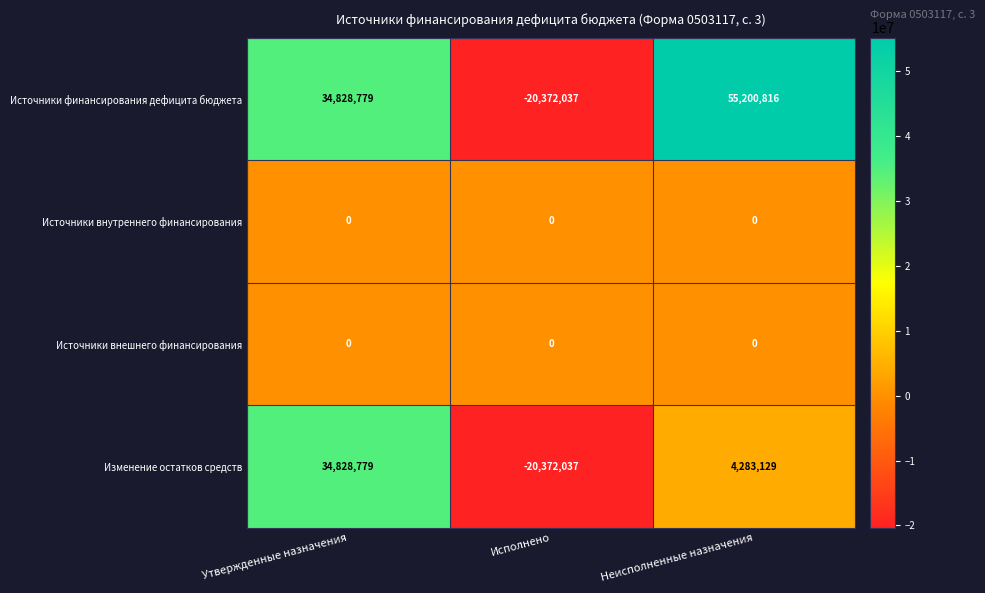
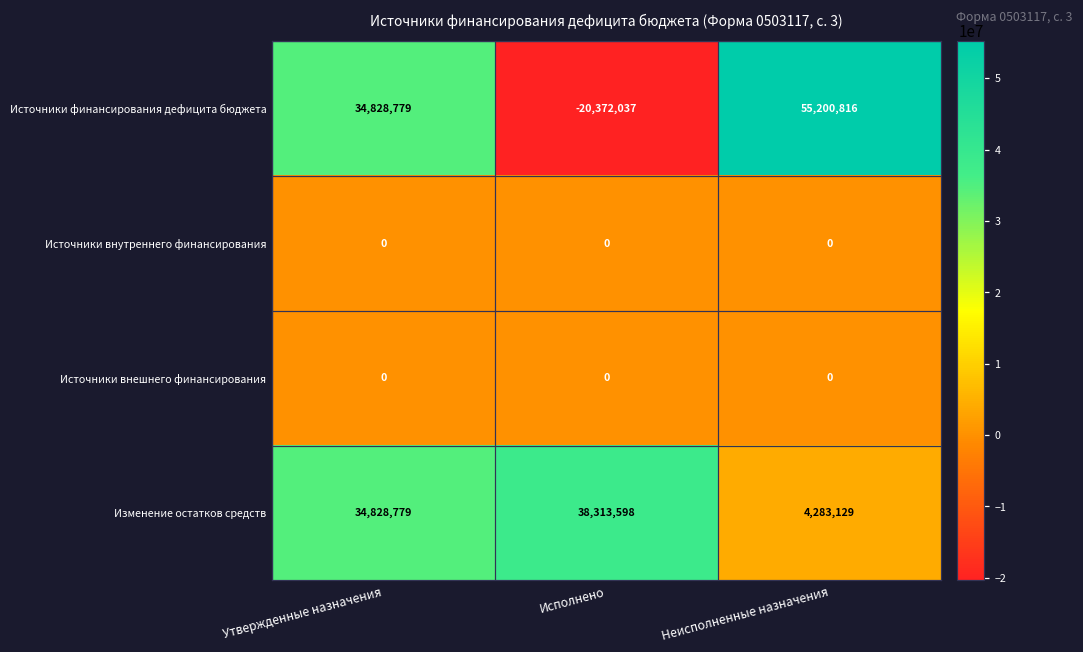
Изменение остатков средств, Исполнено: -20,372,037 -> 38,313,598
